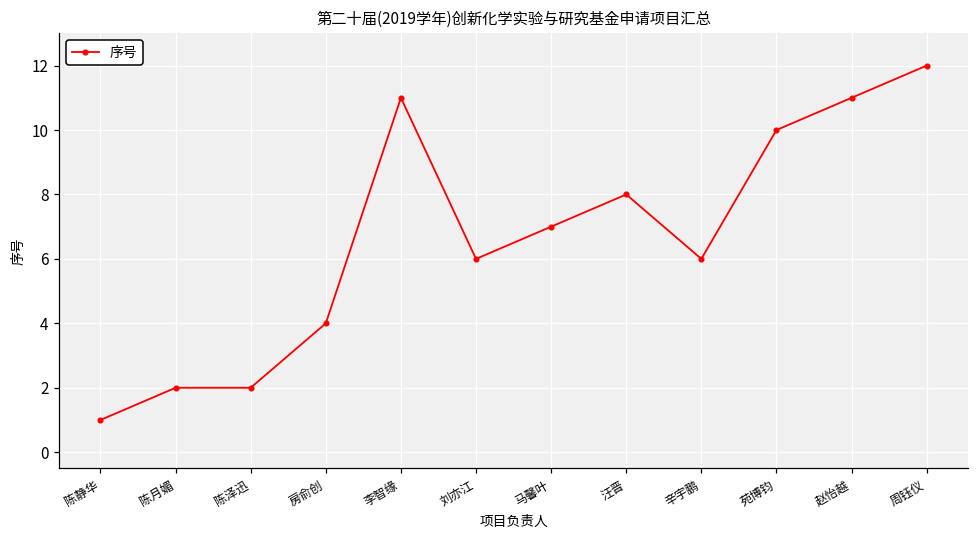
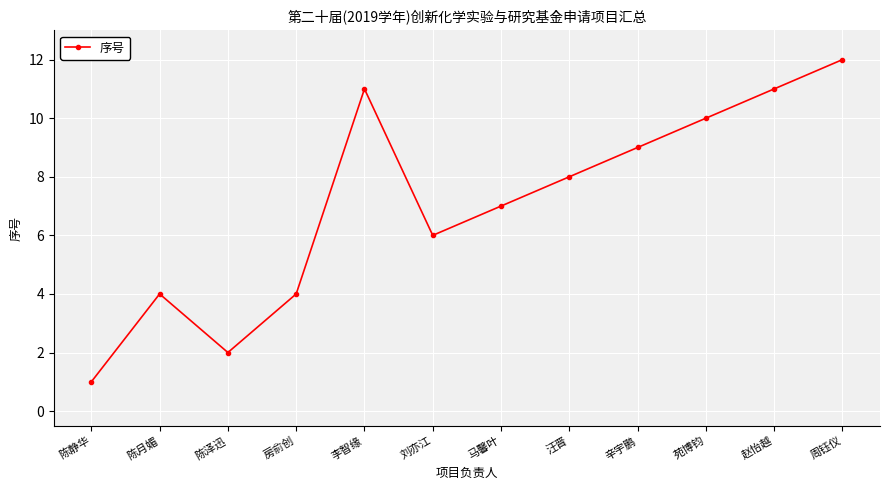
陈月媚: 2 -> 4
辛宇鹏: 6 -> 9
